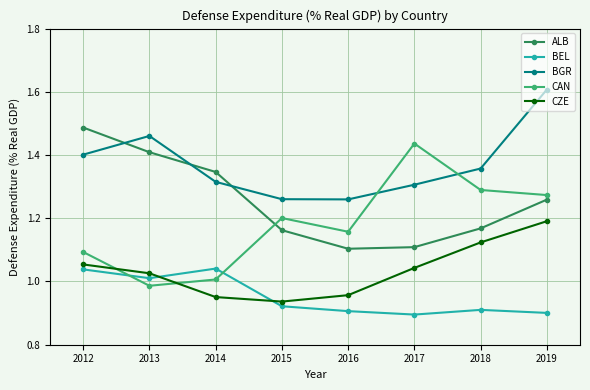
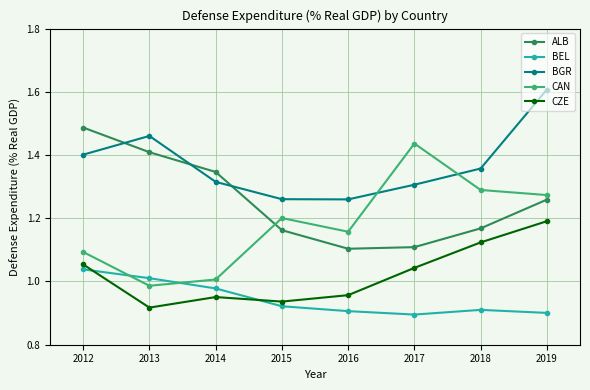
CZE, 2013: 1.03 -> 0.92
BEL, 2014: 1.04 -> 0.98
